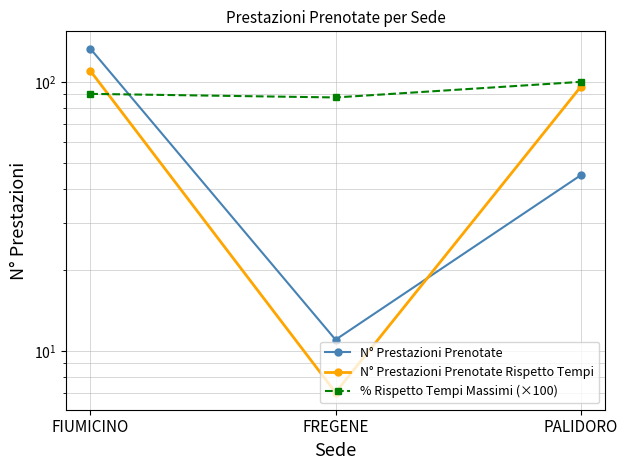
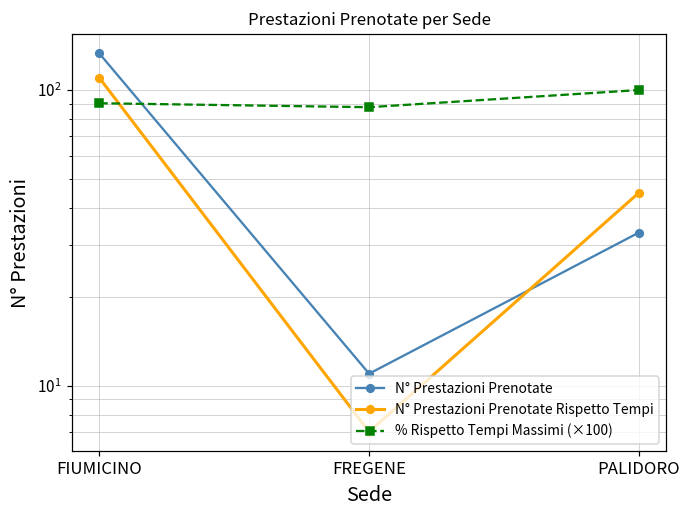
N° Prestazioni Prenotate, PALIDORO: 45 -> 33
N° Prestazioni Prenotate Rispetto Tempi, PALIDORO: 96 -> 45
